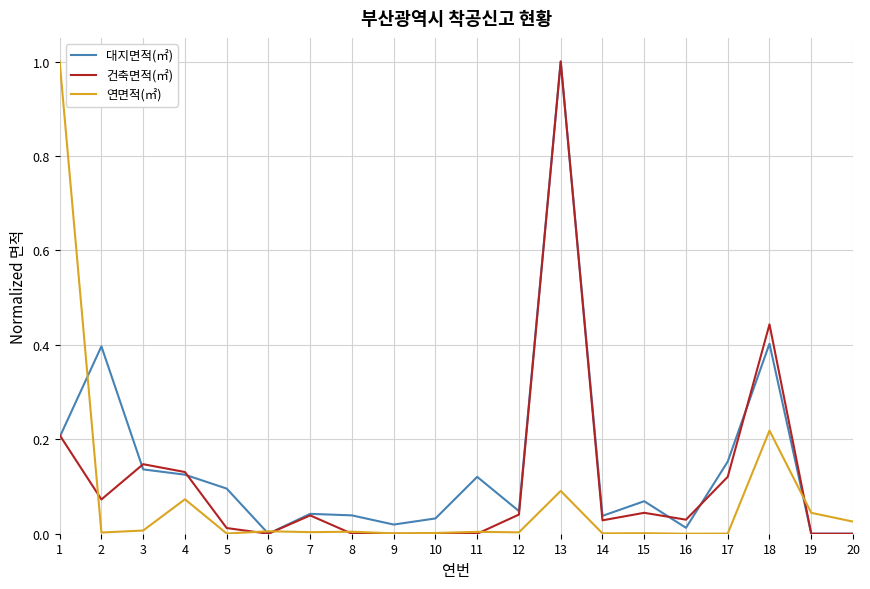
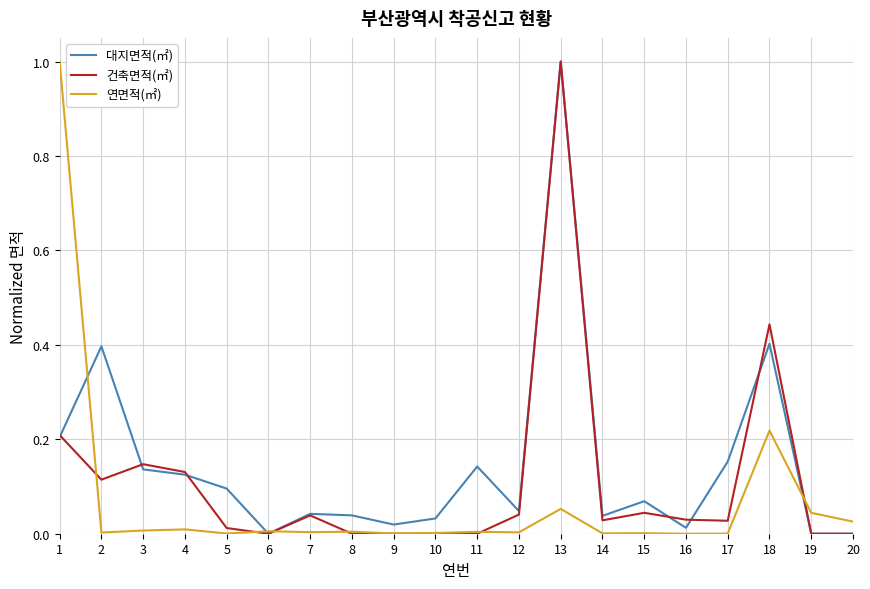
건축면적(㎡), 2: 0.07 -> 0.11
연면적(㎡), 4: 0.07 -> 0.01
대지면적(㎡), 11: 0.12 -> 0.14
연면적(㎡), 13: 0.09 -> 0.05
건축면적(㎡), 17: 0.12 -> 0.03
